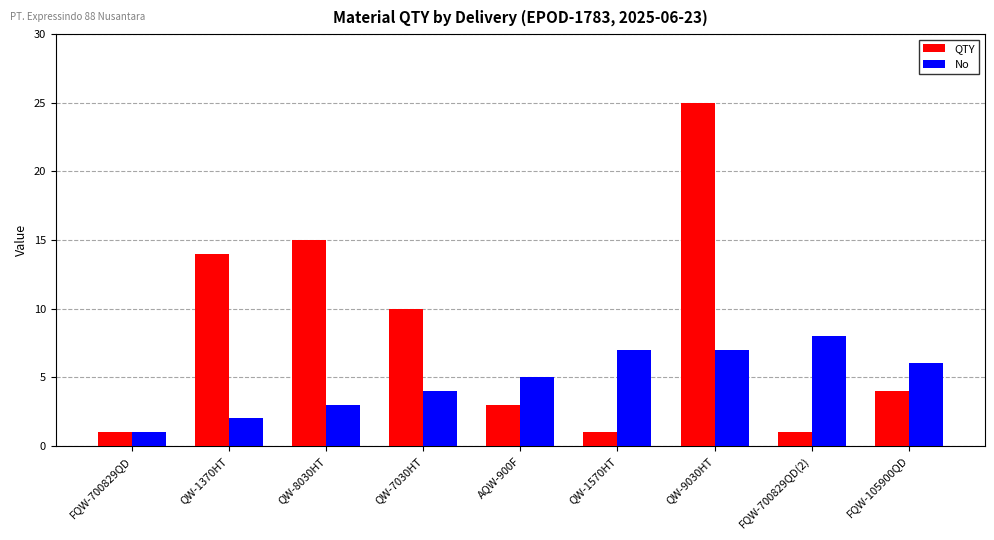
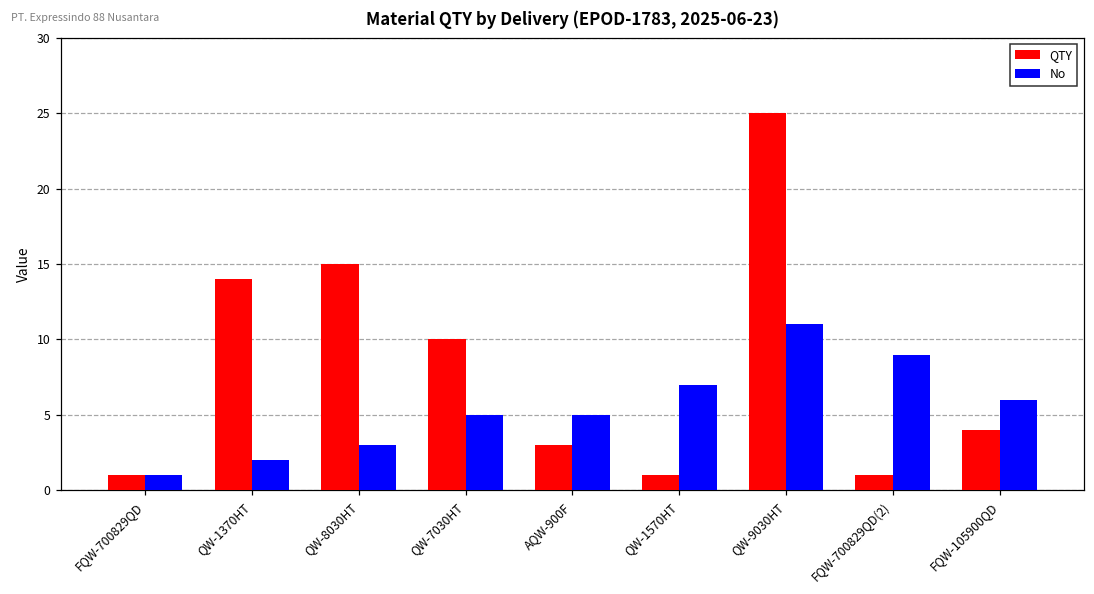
No, QW-7030HT: 4 -> 5
No, QW-9030HT: 7 -> 11
No, FQW-700829QD(2): 8 -> 9
